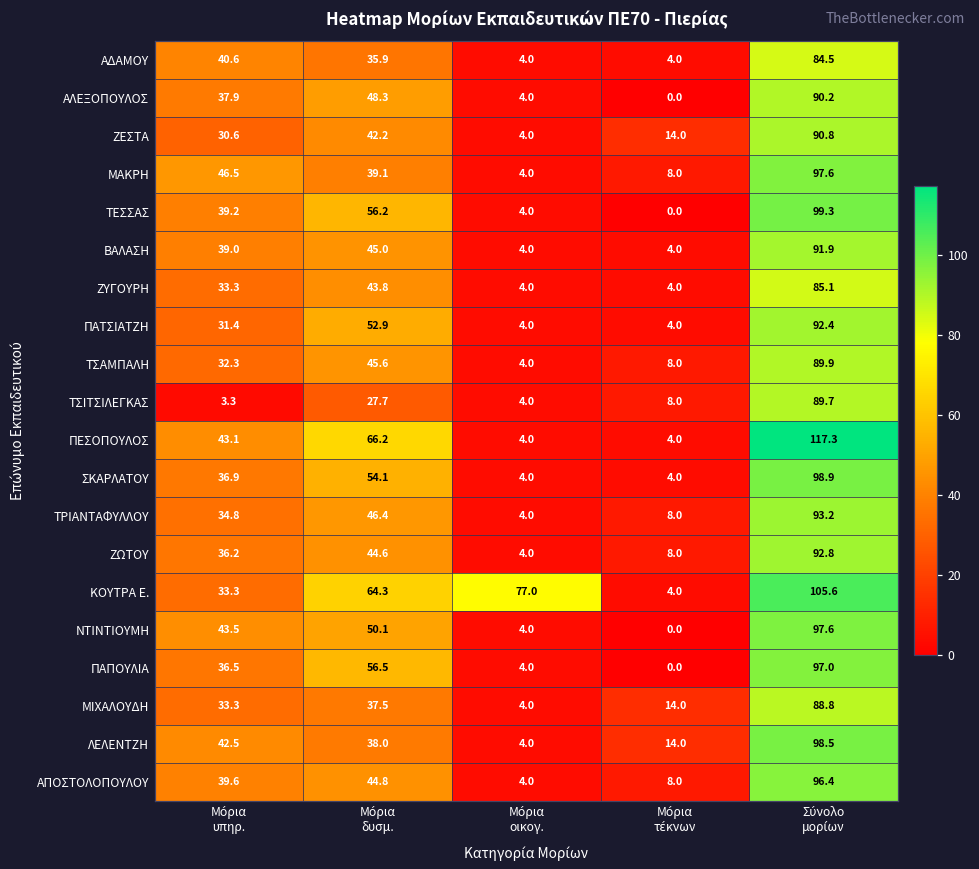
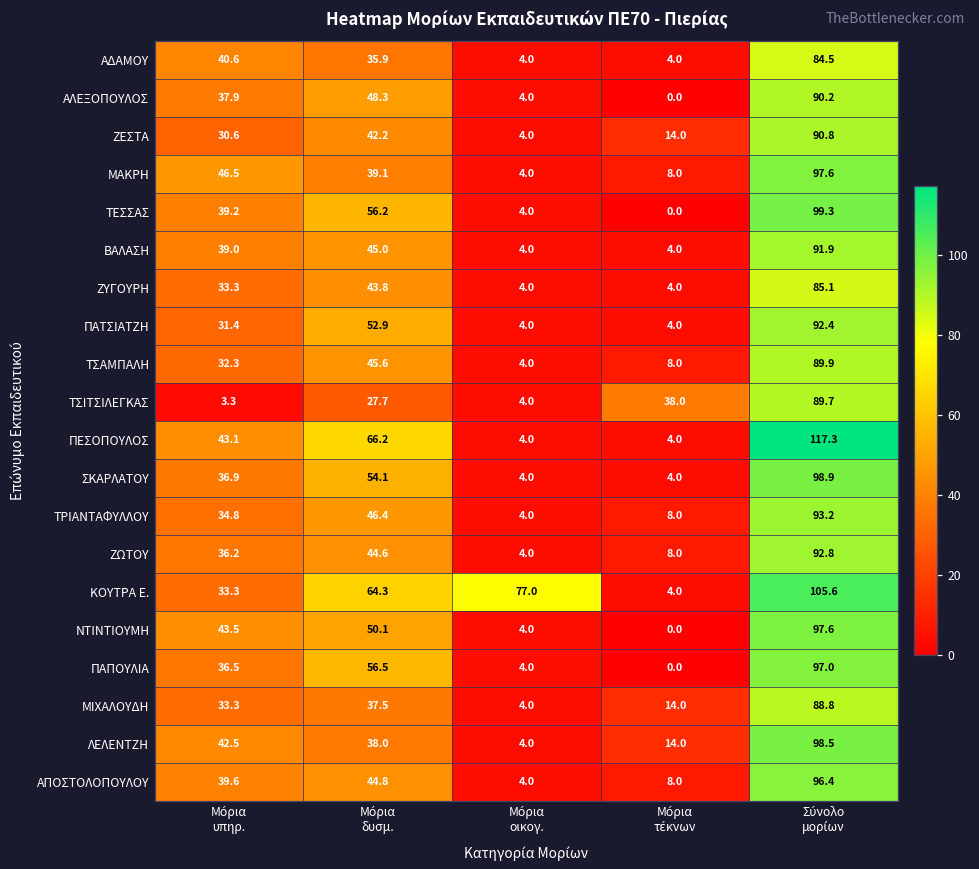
ΤΣΙΤΣΙΛΕΓΚΑΣ, Μόρια τέκνων: 8.0 -> 38.0
